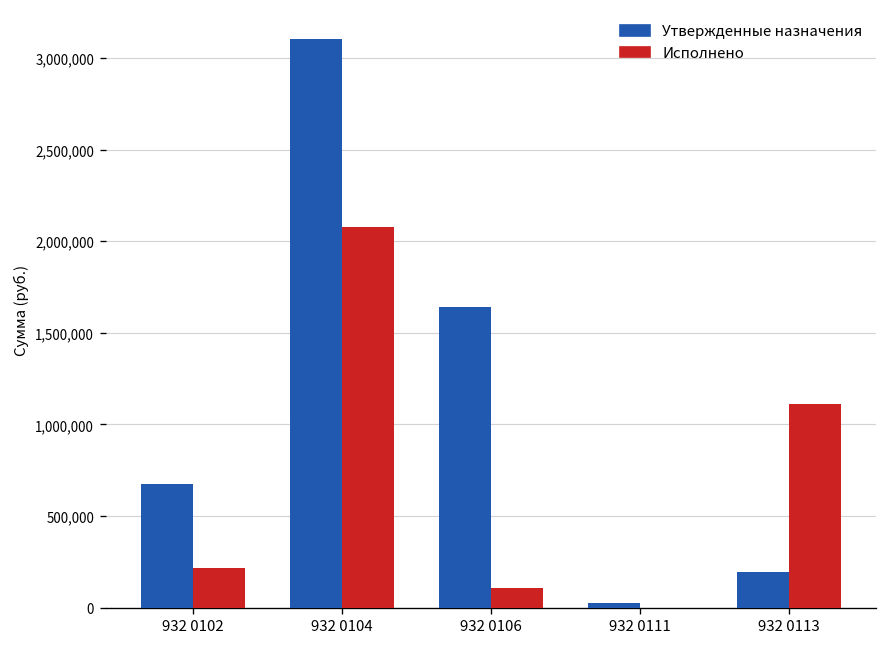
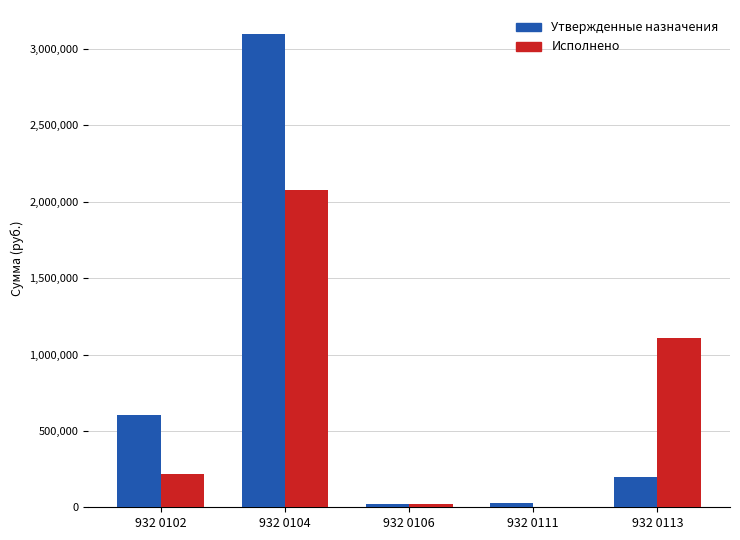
Утвержденные назначения, 932 0102: 670,000 -> 600,000
Утвержденные назначения, 932 0106: 1,640,000 -> 20,000
Исполнено, 932 0106: 110,000 -> 20,000
